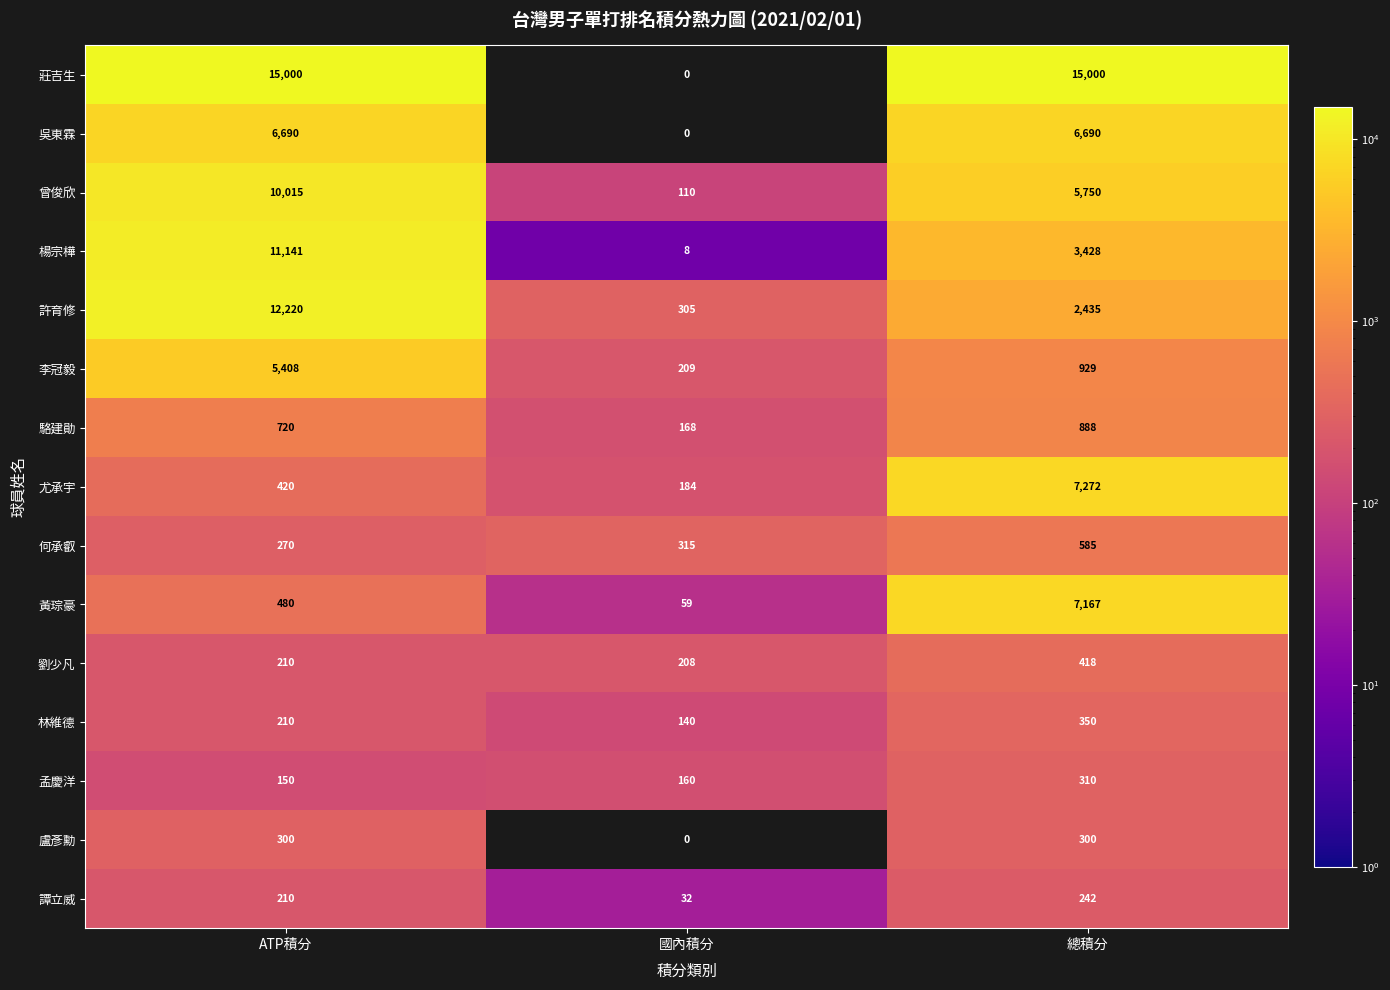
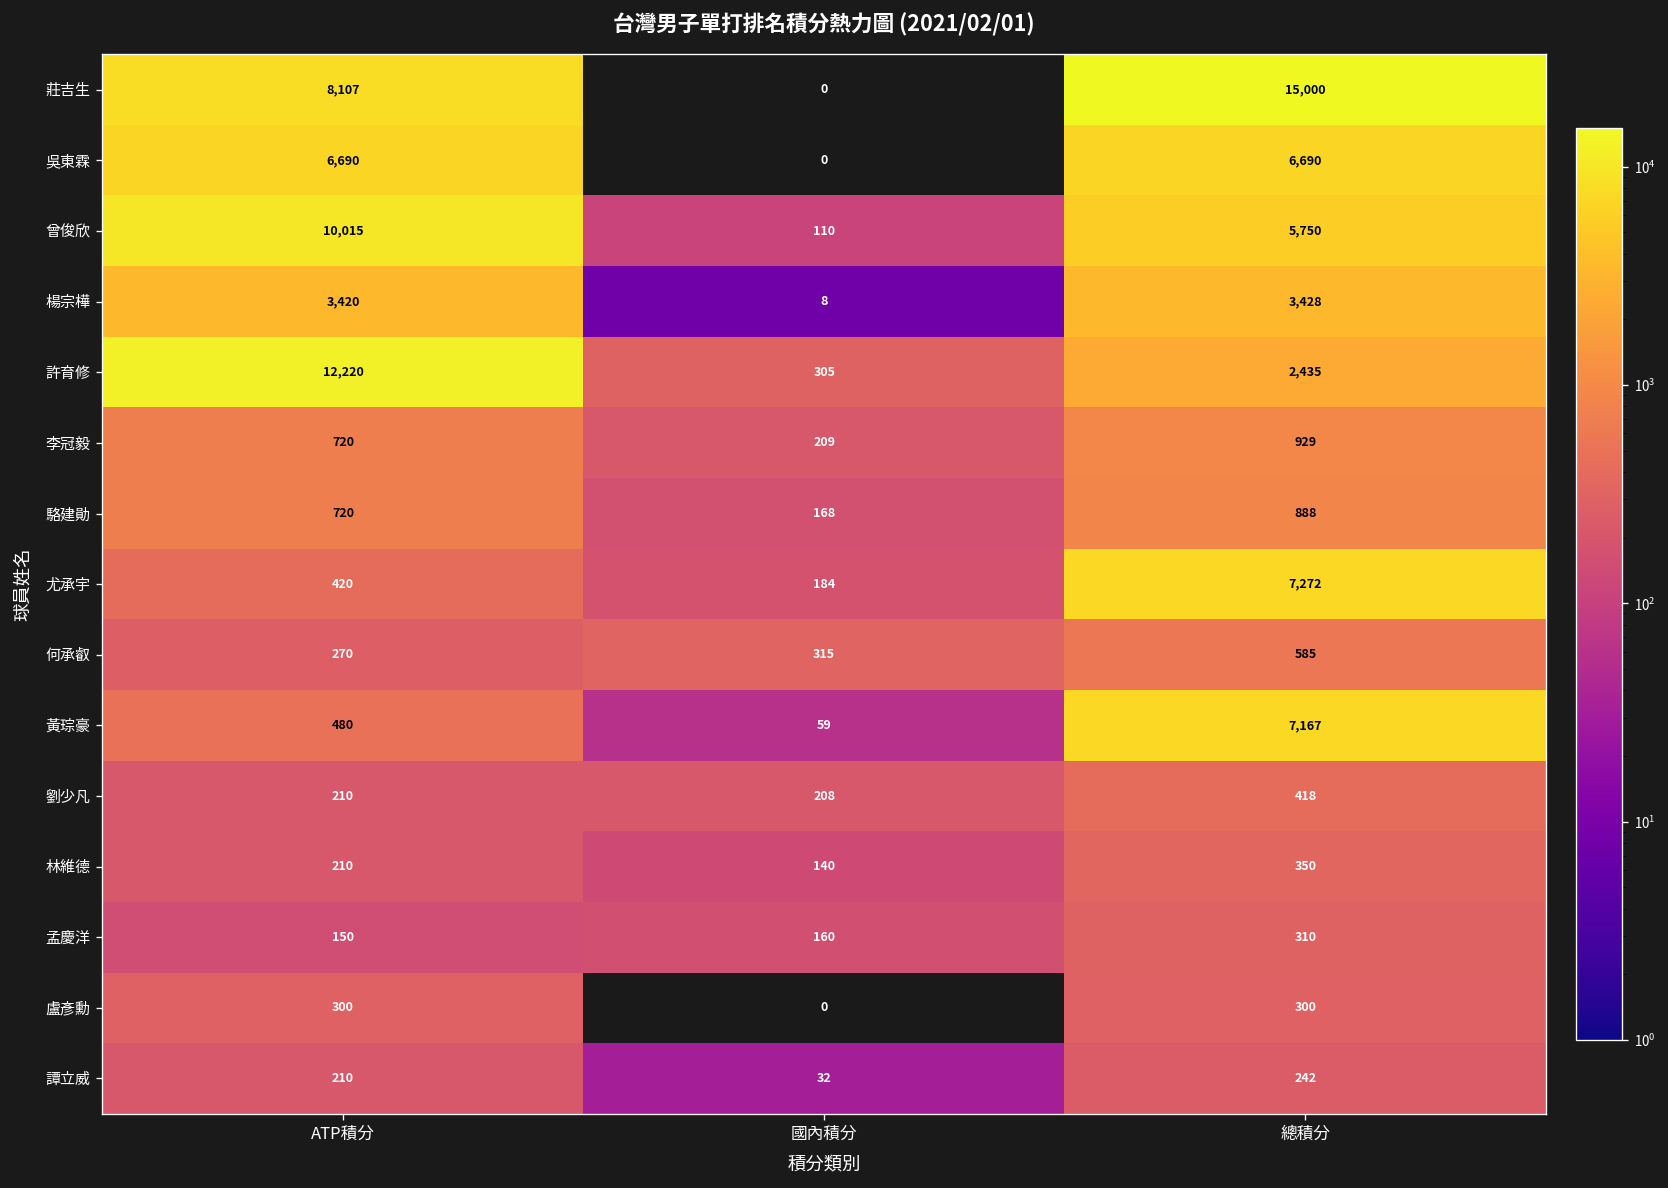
莊吉生, ATP積分: 15,000 -> 8,107
楊宗樺, ATP積分: 11,141 -> 3,420
李冠毅, ATP積分: 5,408 -> 720
